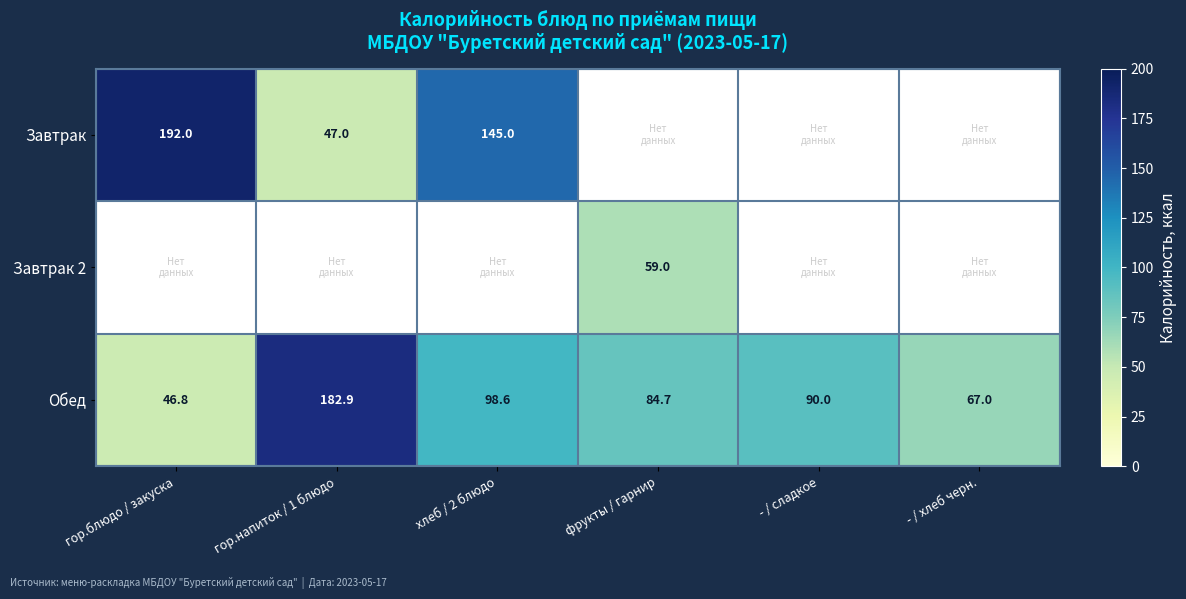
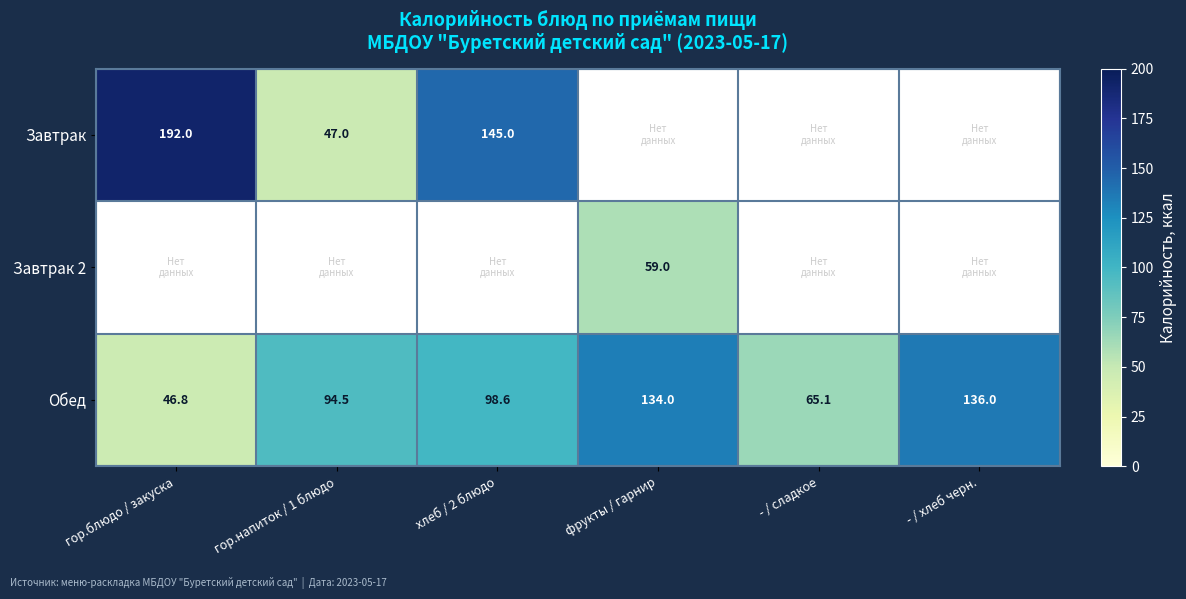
Обед, гор.напиток / 1 блюдо: 182.9 -> 94.5
Обед, фрукты / гарнир: 84.7 -> 134.0
Обед, - / сладкое: 90.0 -> 65.1
Обед, - / хлеб черн.: 67.0 -> 136.0
